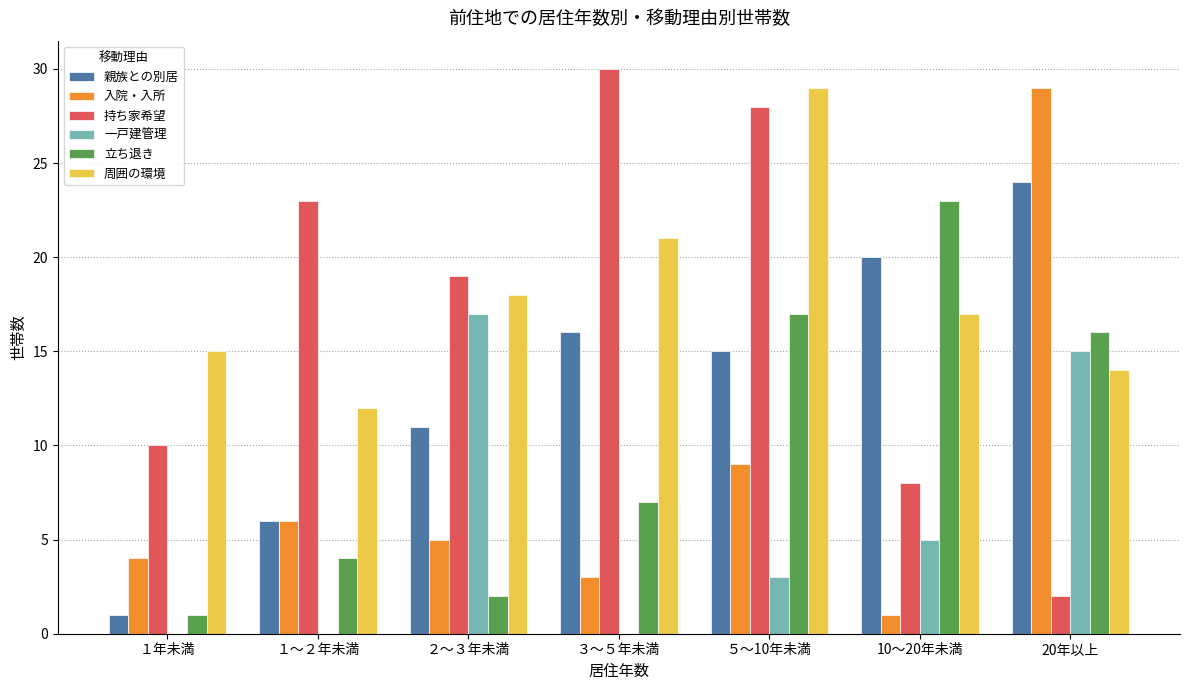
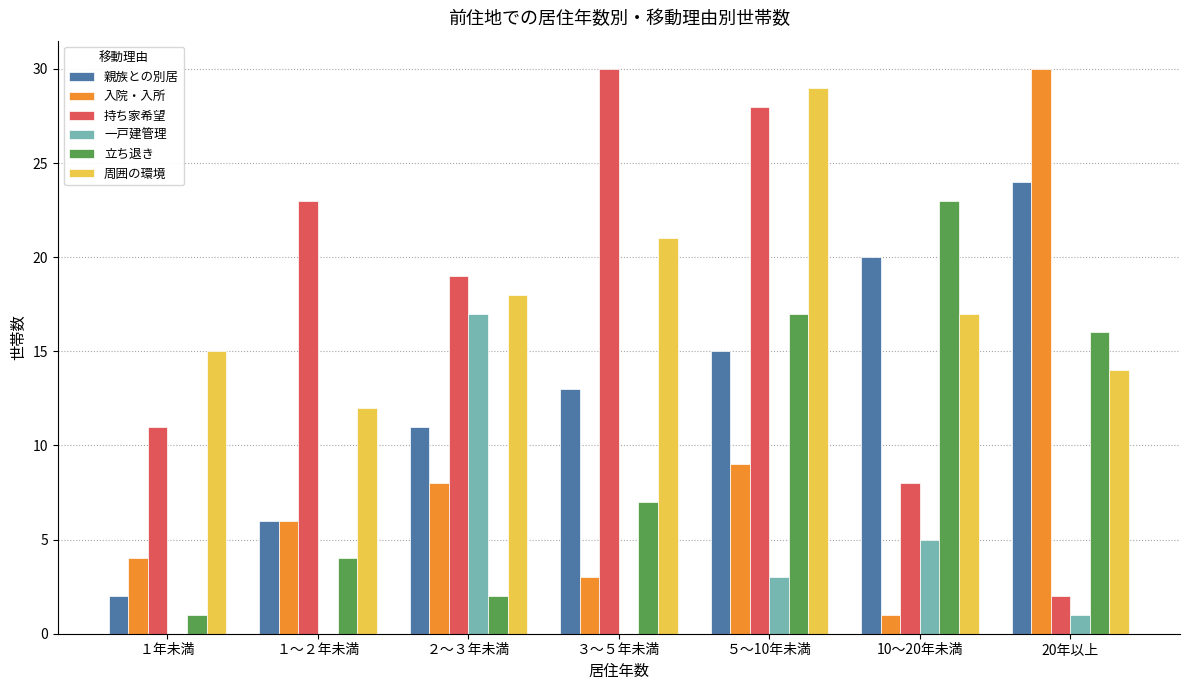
親族との別居, １年未満: 1 -> 2
持ち家希望, １年未満: 10 -> 11
入院・入所, ２～３年未満: 5 -> 8
親族との別居, ３～５年未満: 16 -> 13
入院・入所, 20年以上: 29 -> 30
一戸建管理, 20年以上: 15 -> 1
